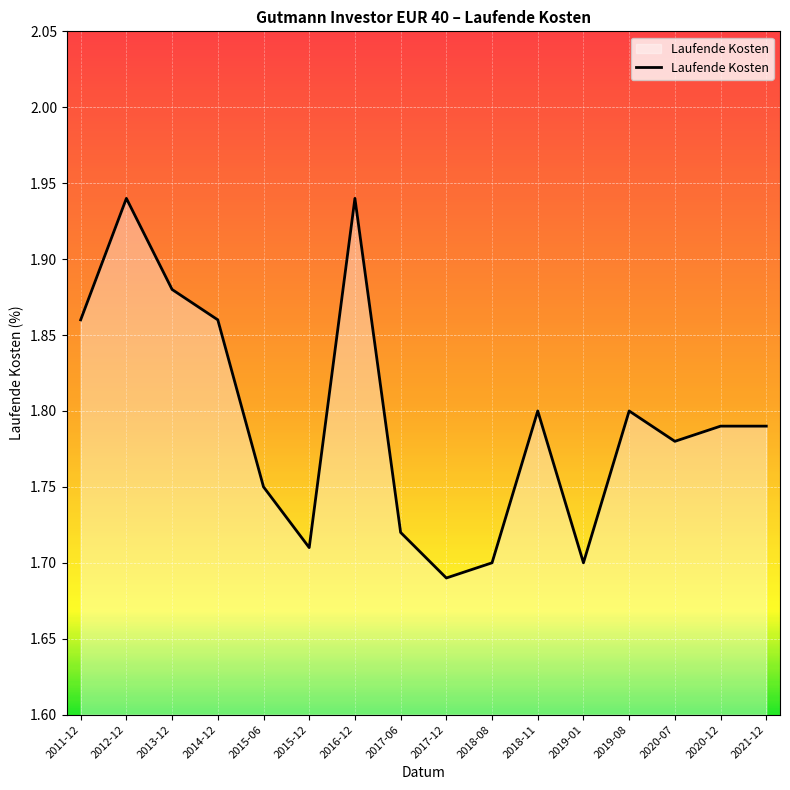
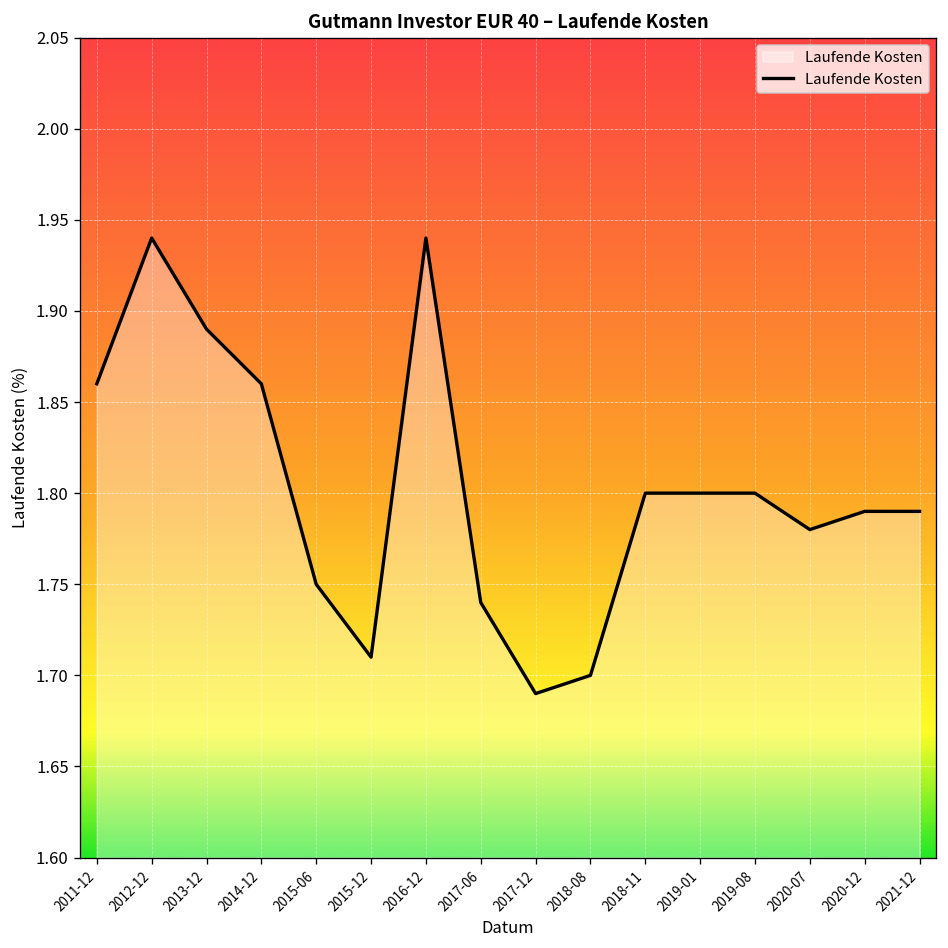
2013-12: 1.88 -> 1.89
2017-06: 1.72 -> 1.74
2019-01: 1.7 -> 1.8
